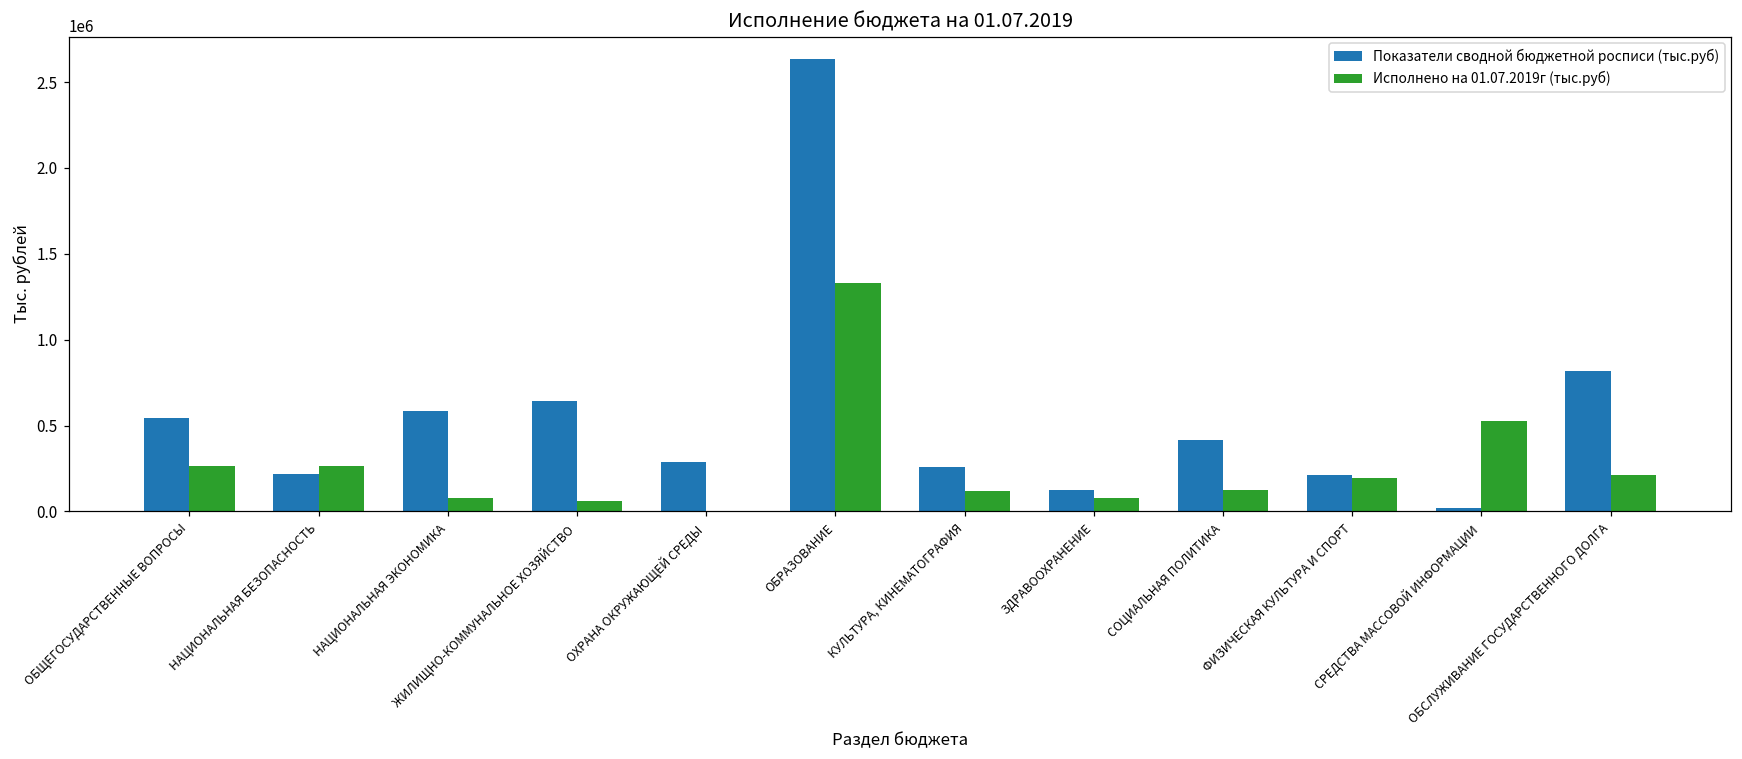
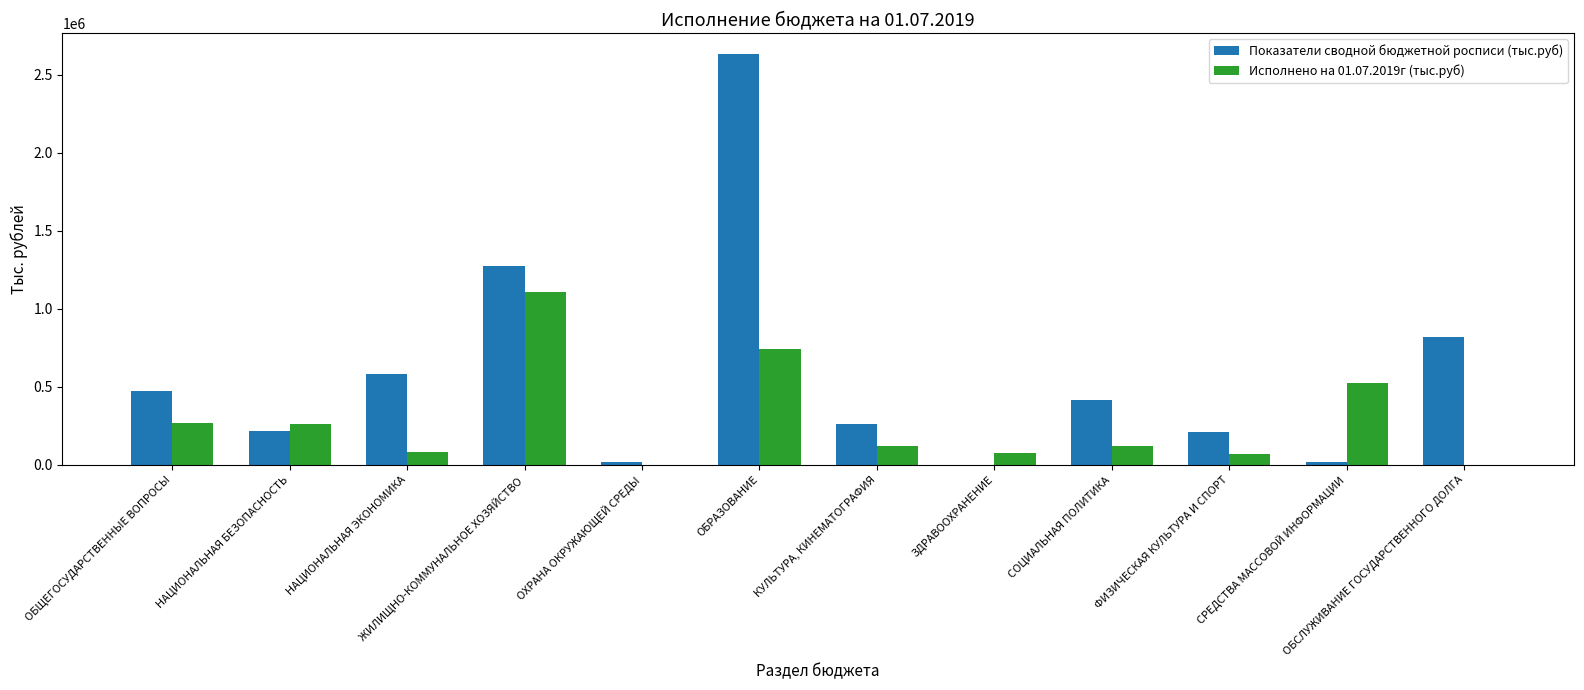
Показатели сводной бюджетной росписи (тыс.руб), ОБЩЕГОСУДАРСТВЕННЫЕ ВОПРОСЫ: 550000 -> 470000
Показатели сводной бюджетной росписи (тыс.руб), ЖИЛИЩНО-КОММУНАЛЬНОЕ ХОЗЯЙСТВО: 640000 -> 1280000
Исполнено на 01.07.2019г (тыс.руб), ЖИЛИЩНО-КОММУНАЛЬНОЕ ХОЗЯЙСТВО: 60000 -> 1110000
Показатели сводной бюджетной росписи (тыс.руб), ОХРАНА ОКРУЖАЮЩЕЙ СРЕДЫ: 290000 -> 20000
Исполнено на 01.07.2019г (тыс.руб), ОБРАЗОВАНИЕ: 1330000 -> 750000
Показатели сводной бюджетной росписи (тыс.руб), ЗДРАВООХРАНЕНИЕ: 130000 -> 0
Исполнено на 01.07.2019г (тыс.руб), ФИЗИЧЕСКАЯ КУЛЬТУРА И СПОРТ: 190000 -> 70000
Исполнено на 01.07.2019г (тыс.руб), ОБСЛУЖИВАНИЕ ГОСУДАРСТВЕННОГО ДОЛГА: 210000 -> 0
